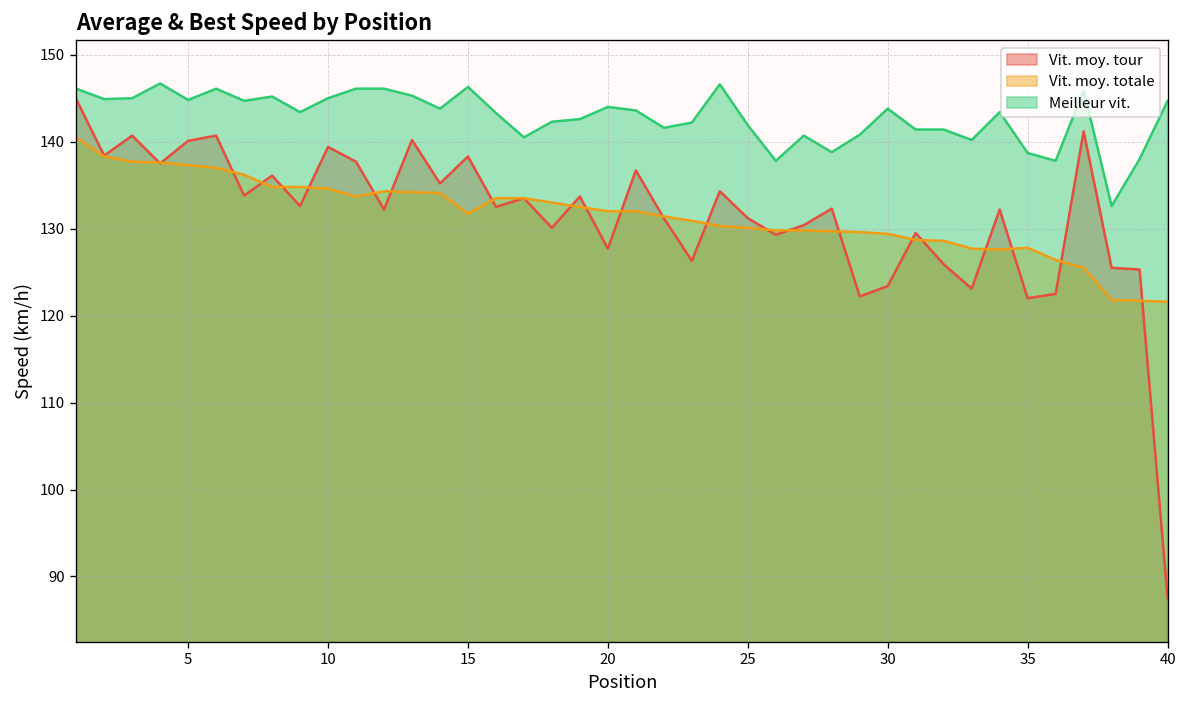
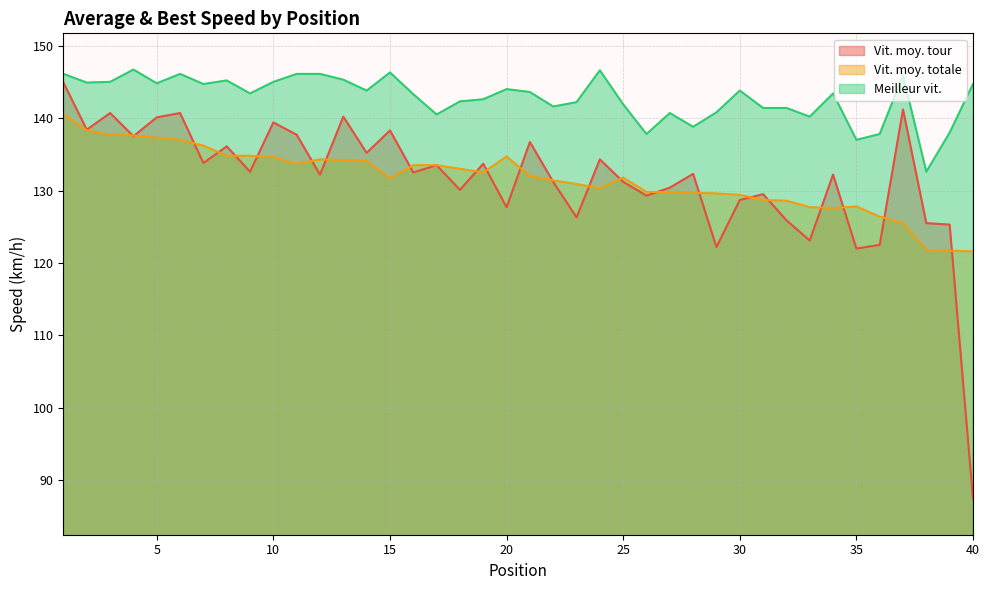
Vit. moy. totale, 20: 132 -> 135
Vit. moy. totale, 25: 130 -> 132
Vit. moy. tour, 30: 123 -> 129
Meilleur vit., 35: 139 -> 137
